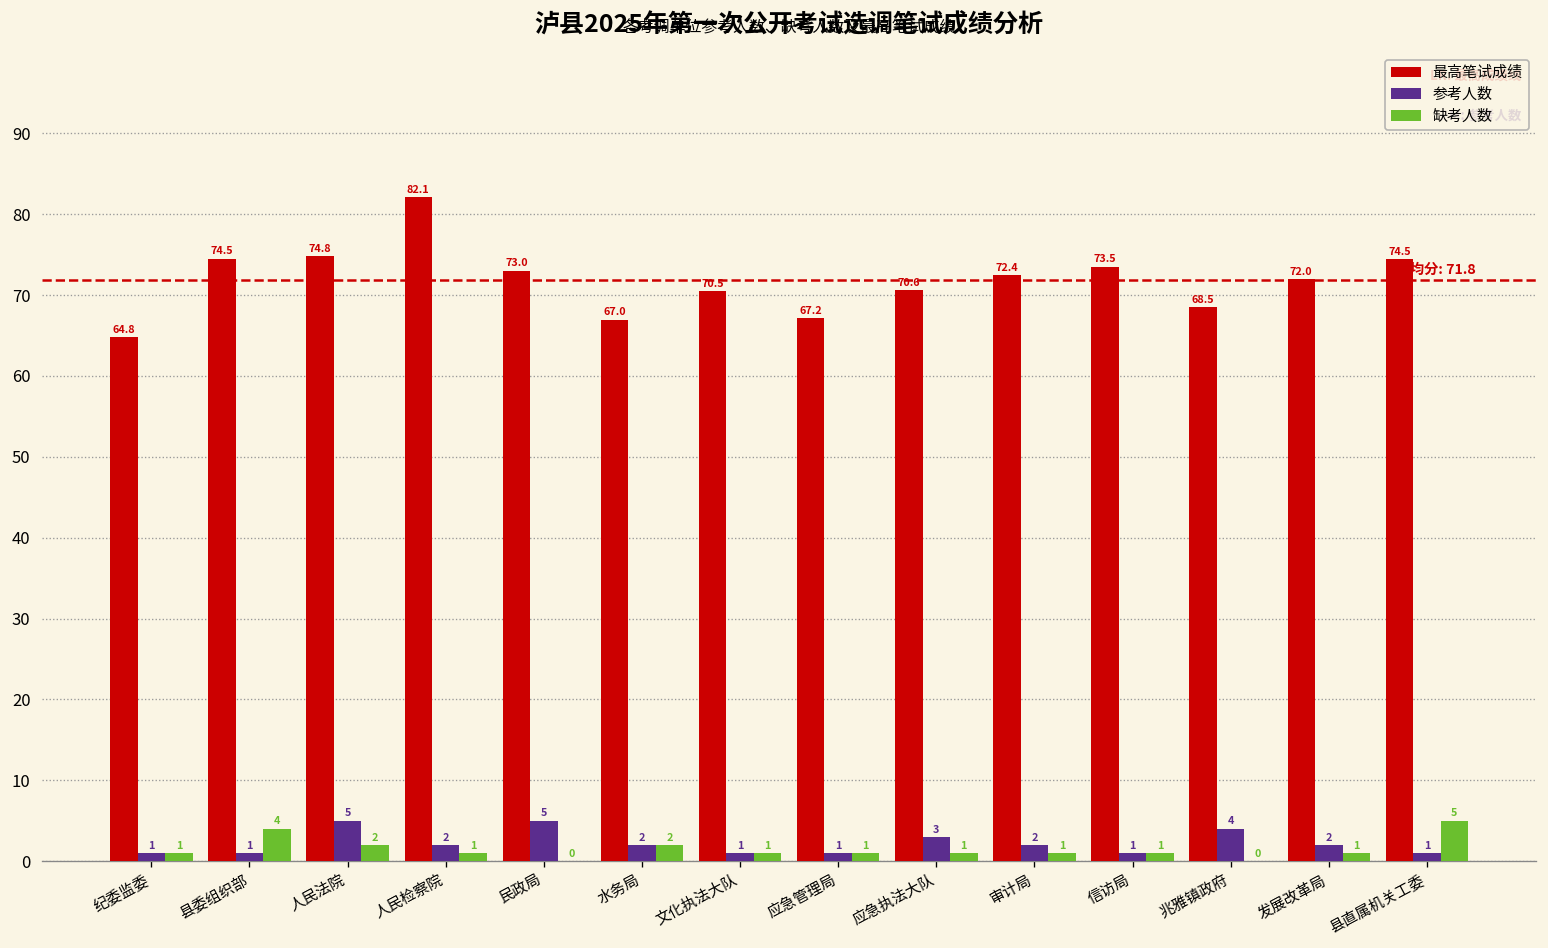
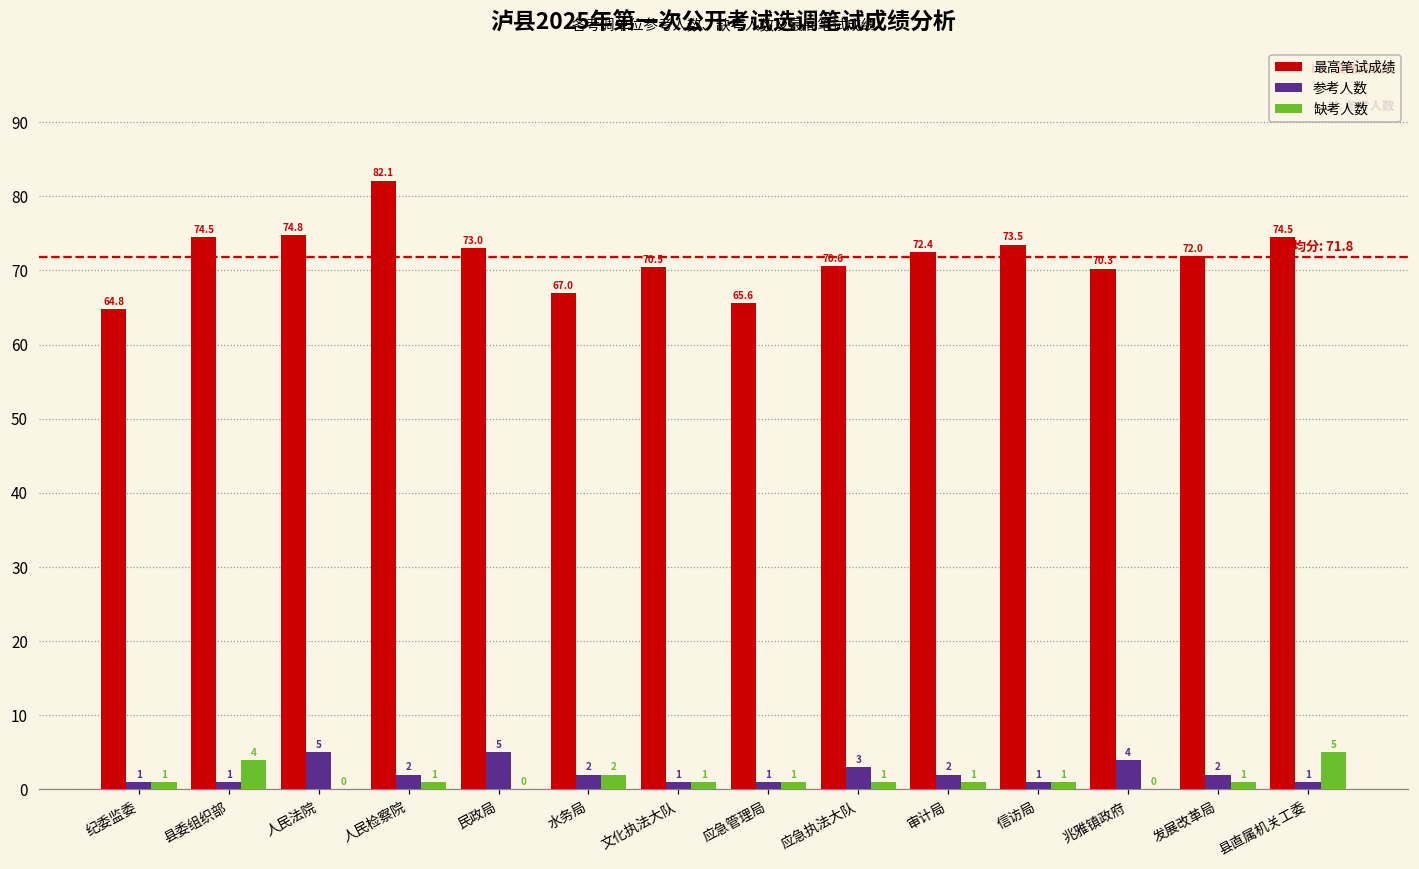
缺考人数, 人民法院: 2 -> 0
最高笔试成绩, 应急管理局: 67.2 -> 65.6
最高笔试成绩, 兆雅镇政府: 68.5 -> 70.3
